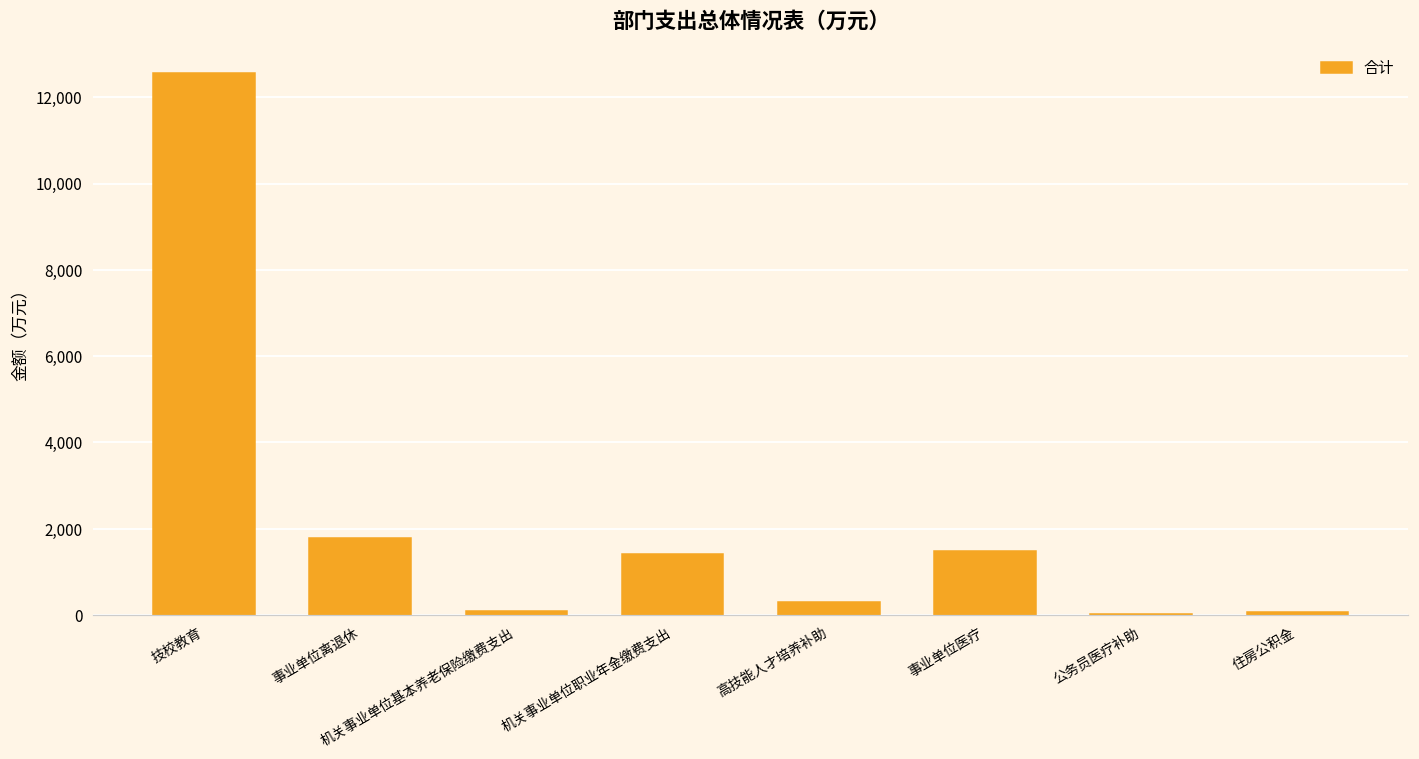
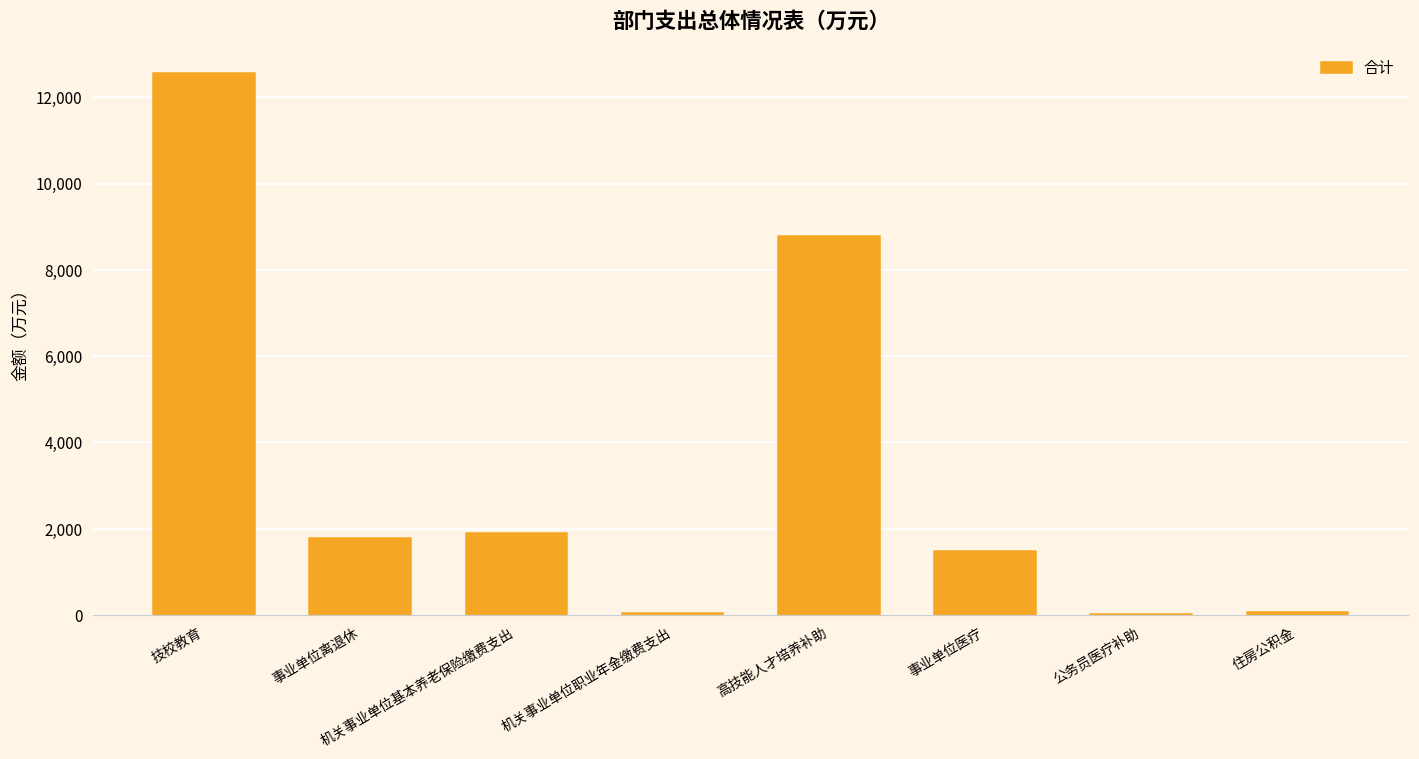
机关事业单位基本养老保险缴费支出: 100 -> 1,900
机关事业单位职业年金缴费支出: 1,400 -> 0
高技能人才培养补助: 300 -> 8,800
